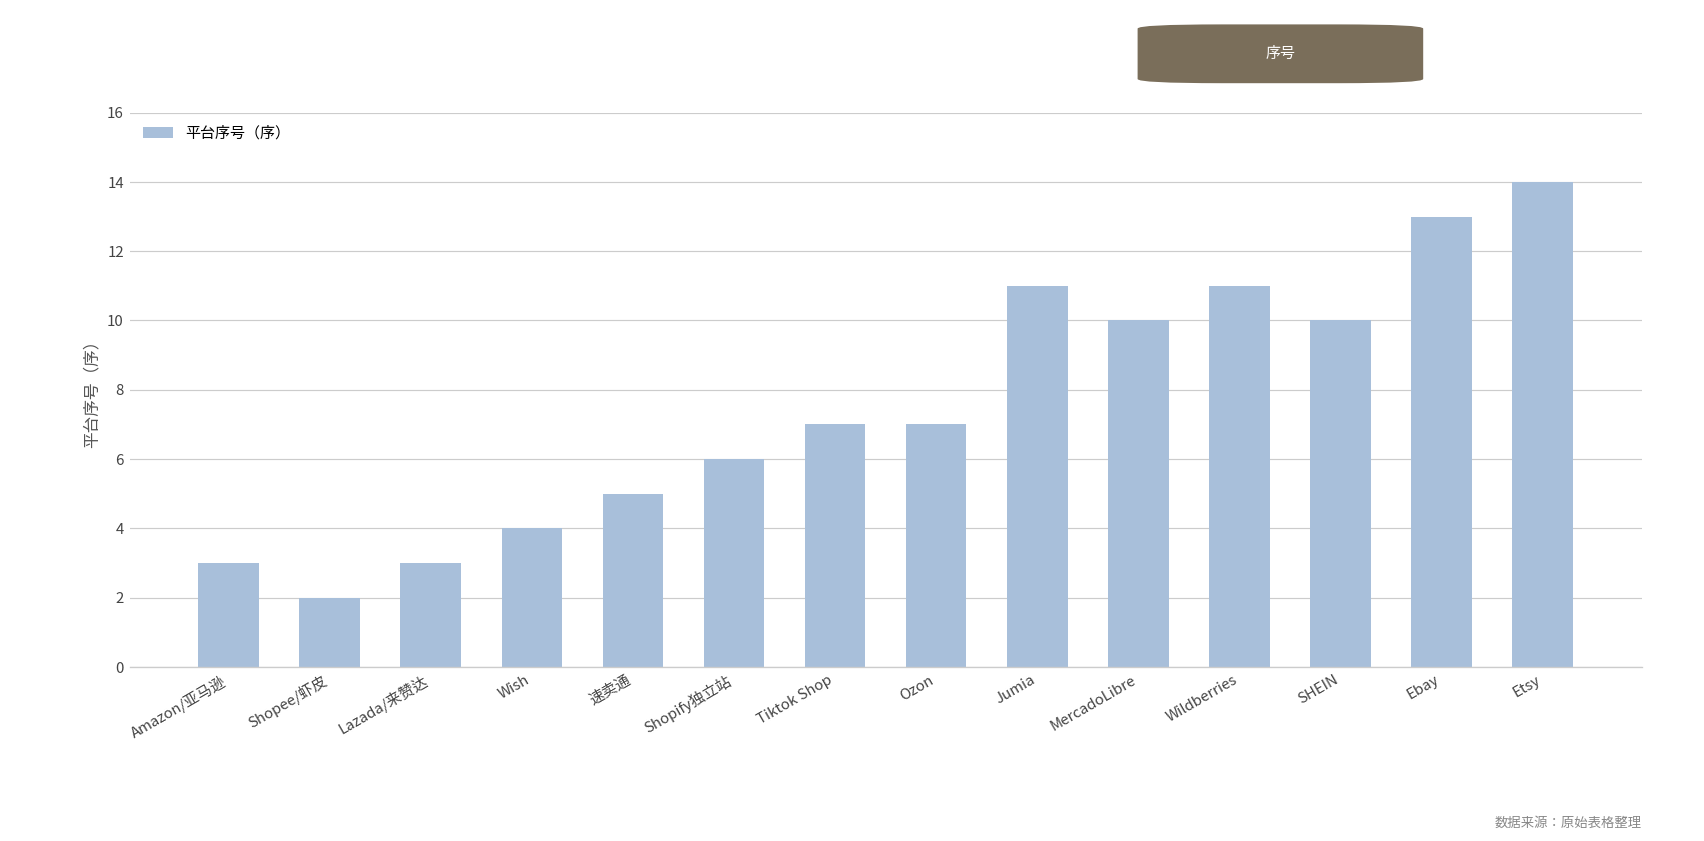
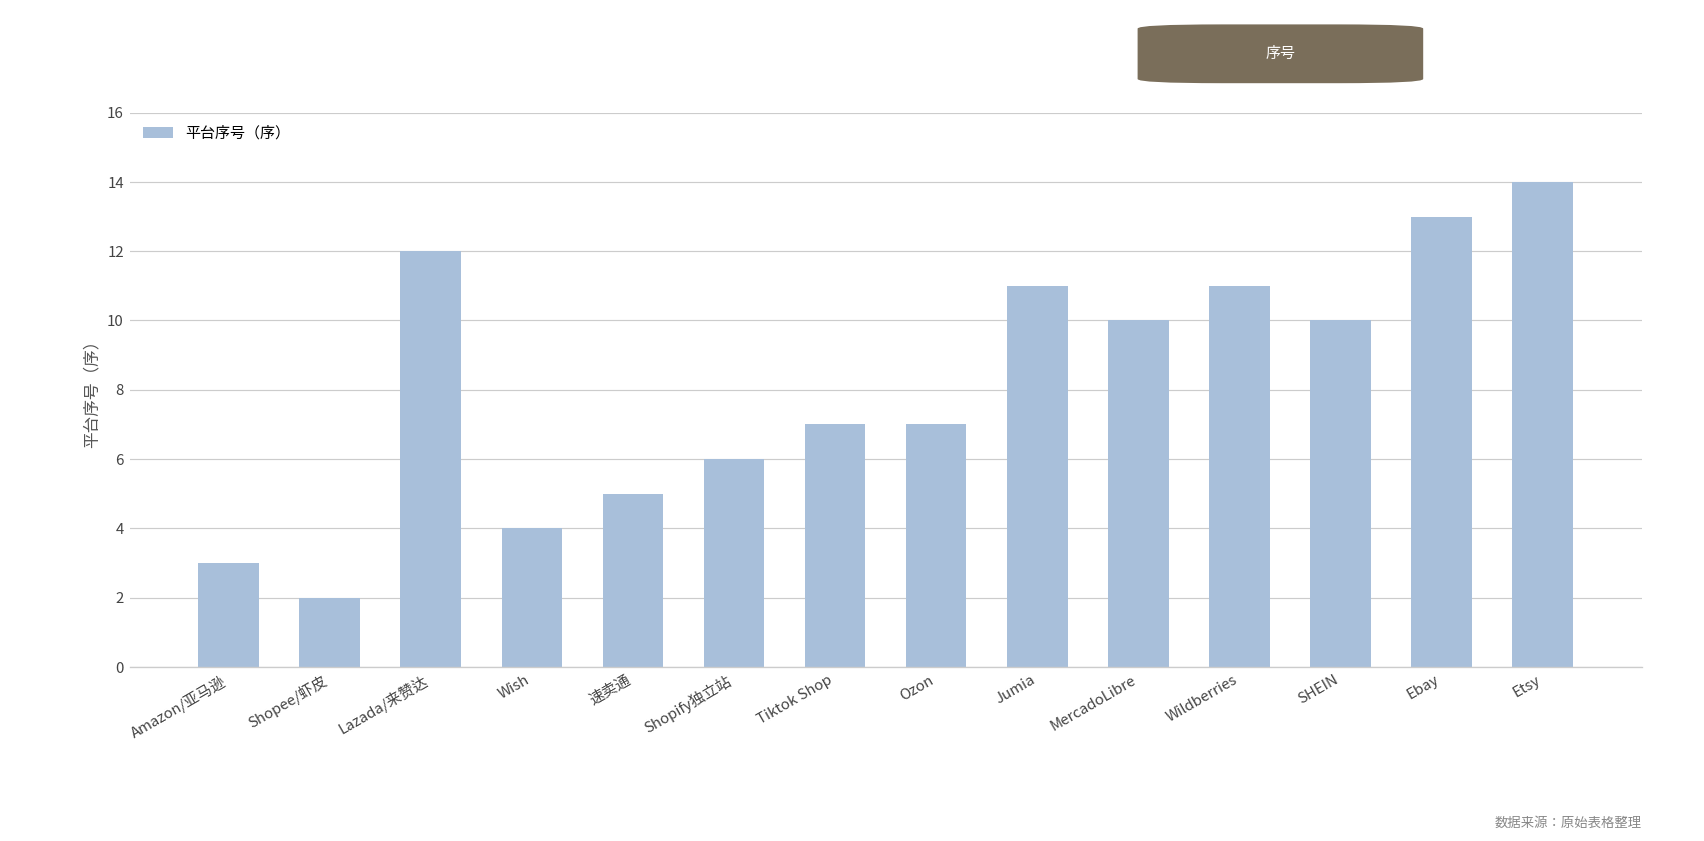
Lazada/来赞达: 3 -> 12
